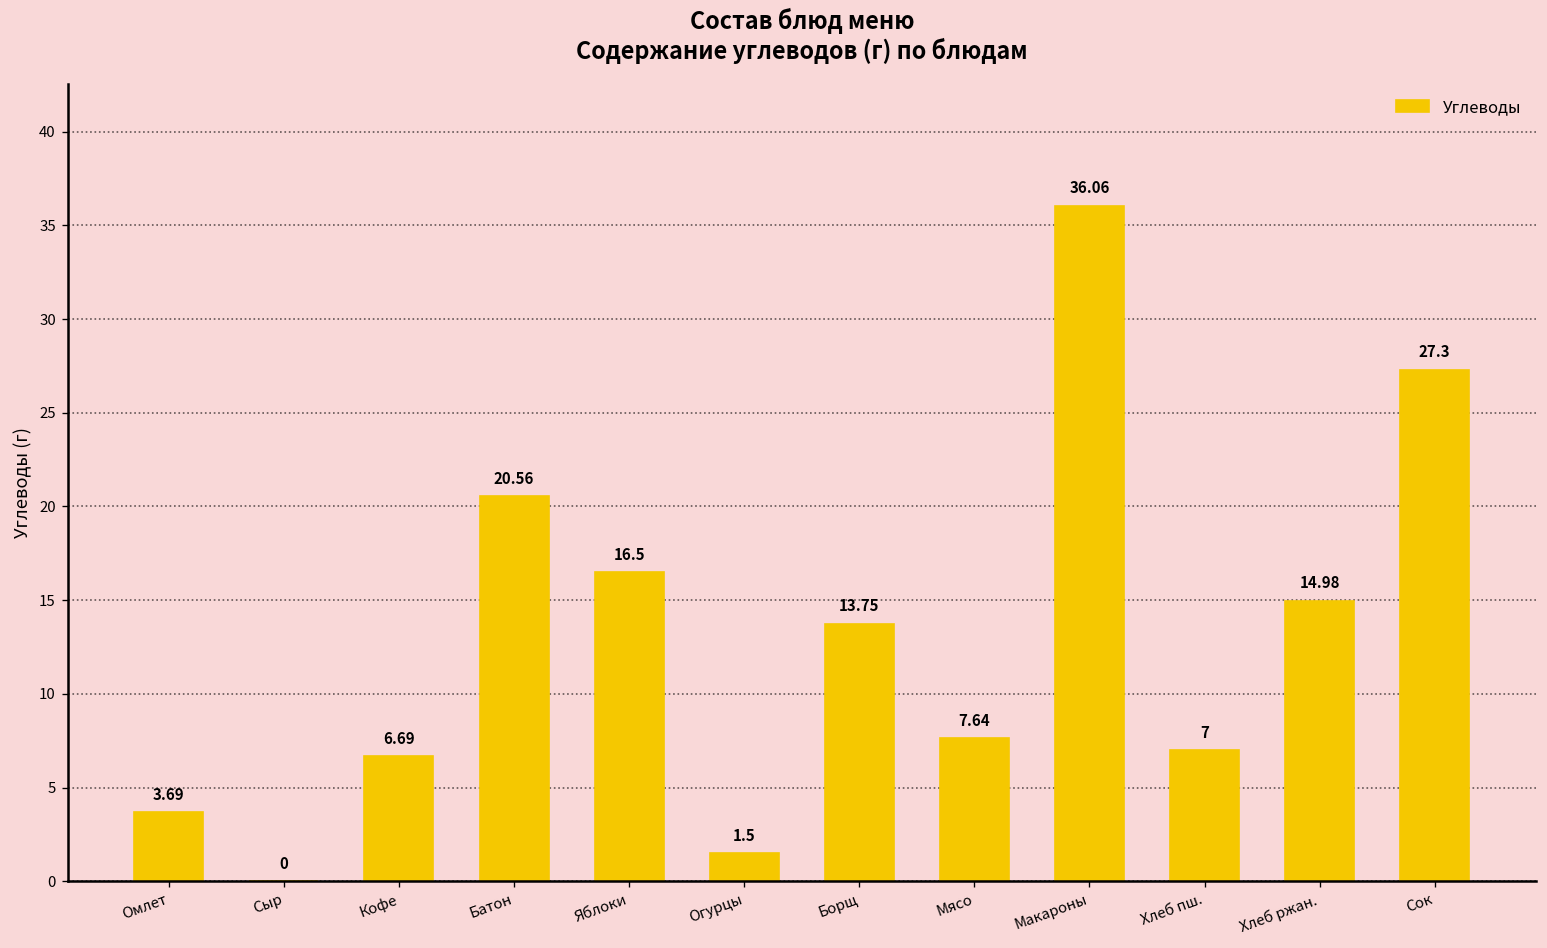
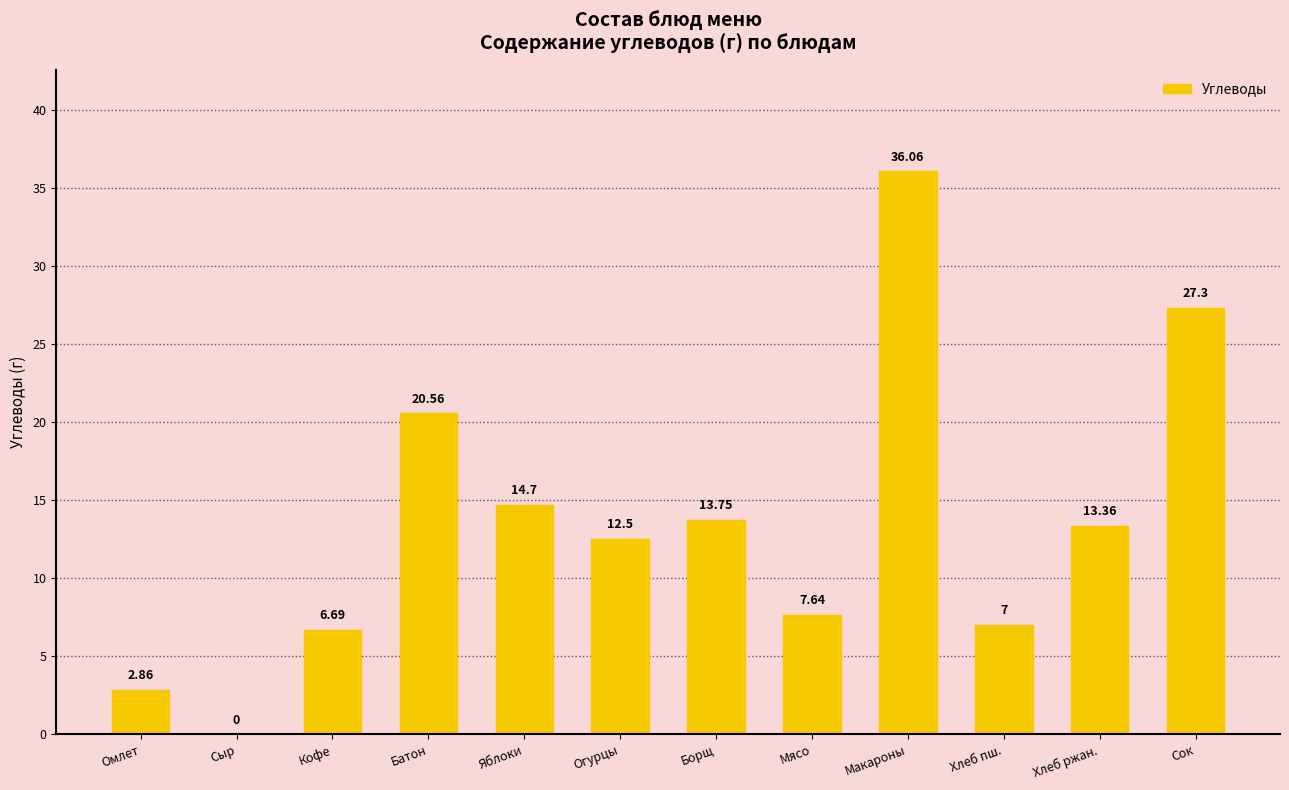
Омлет: 3.69 -> 2.86
Яблоки: 16.5 -> 14.7
Огурцы: 1.5 -> 12.5
Хлеб ржан.: 14.98 -> 13.36
